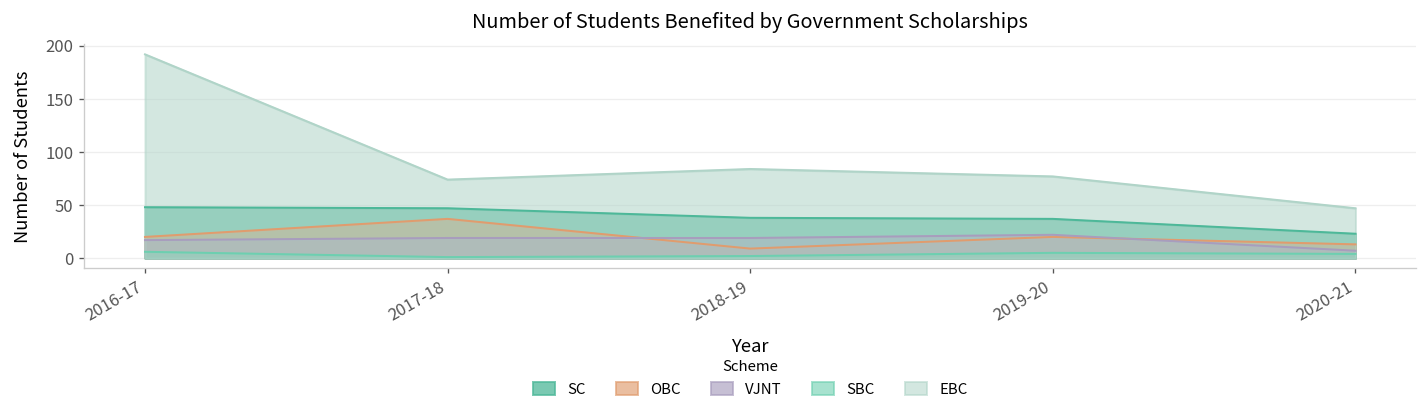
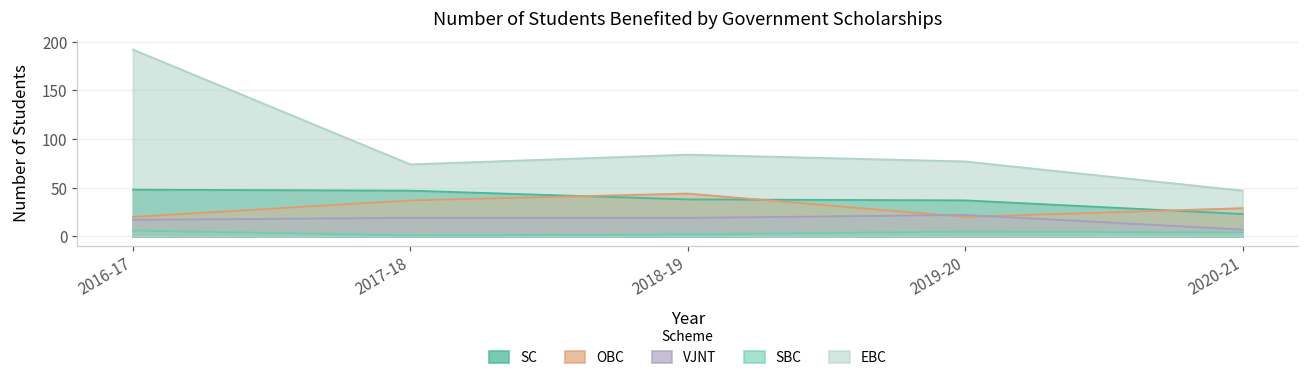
OBC, 2018-19: 10 -> 40
OBC, 2020-21: 10 -> 30
